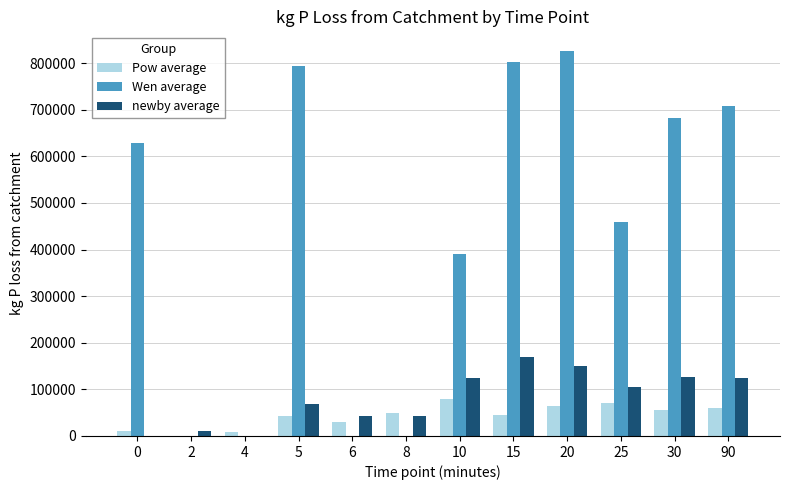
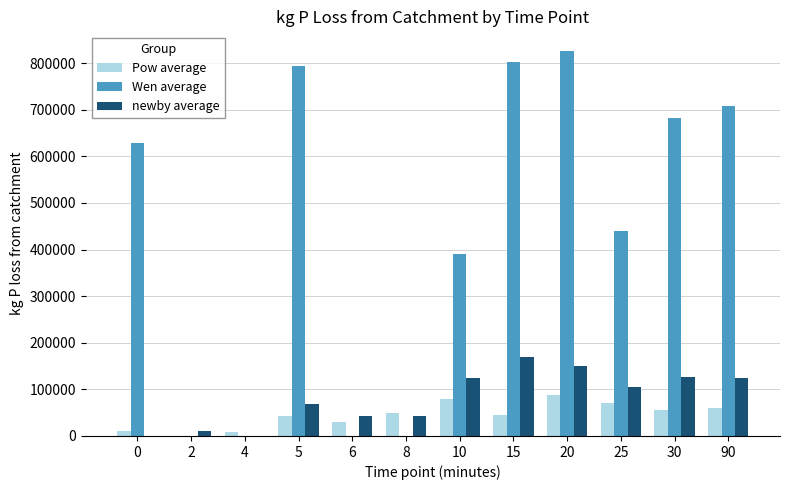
Pow average, 20: 60000 -> 90000
Wen average, 25: 460000 -> 440000
